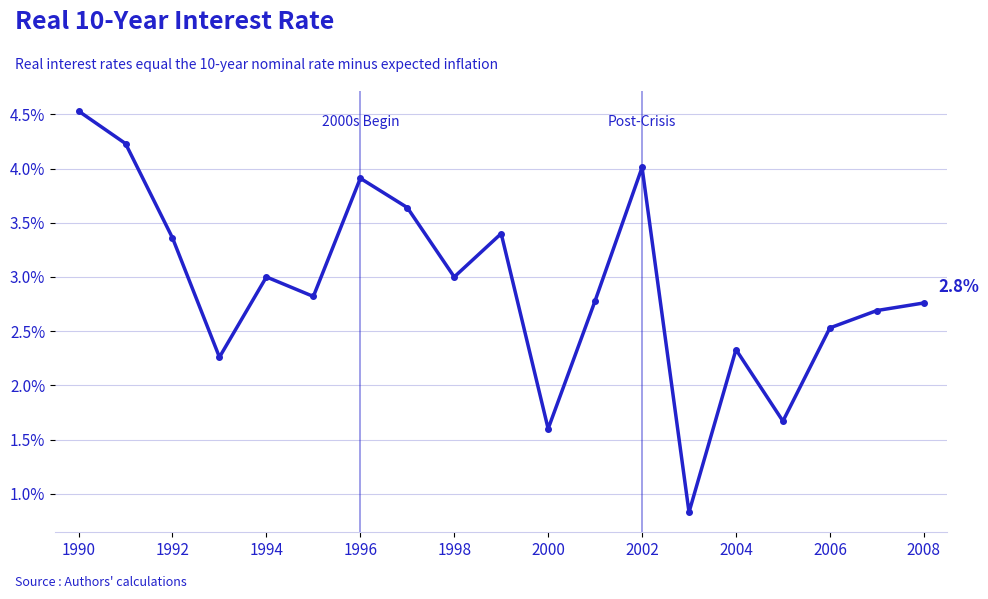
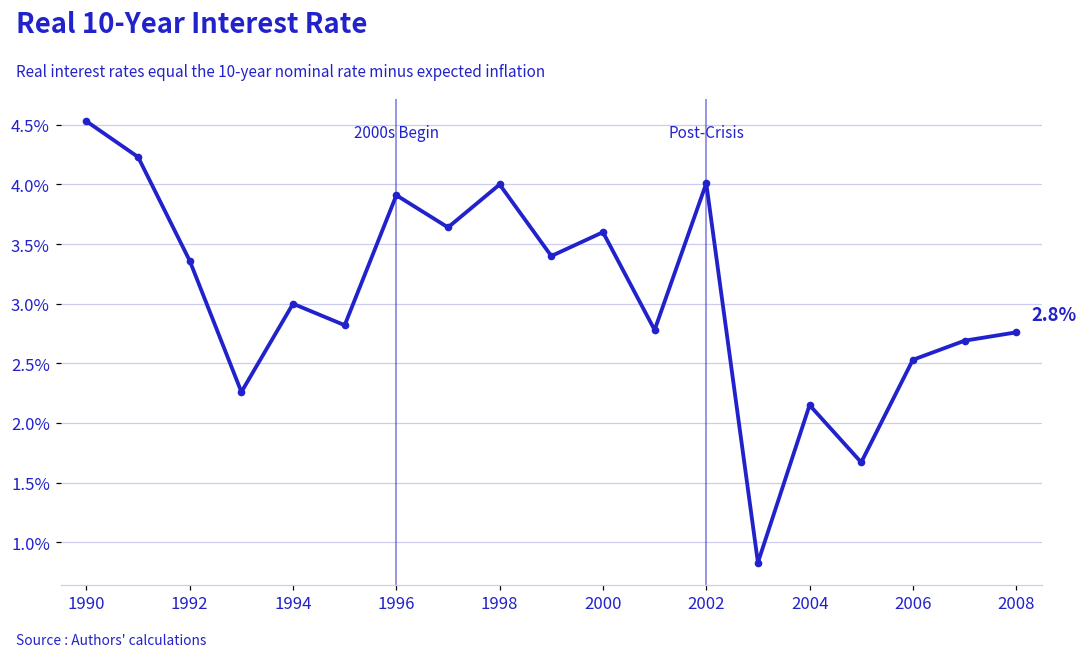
1998: 3.00% -> 4.00%
2000: 1.60% -> 3.60%
2004: 2.33% -> 2.15%
